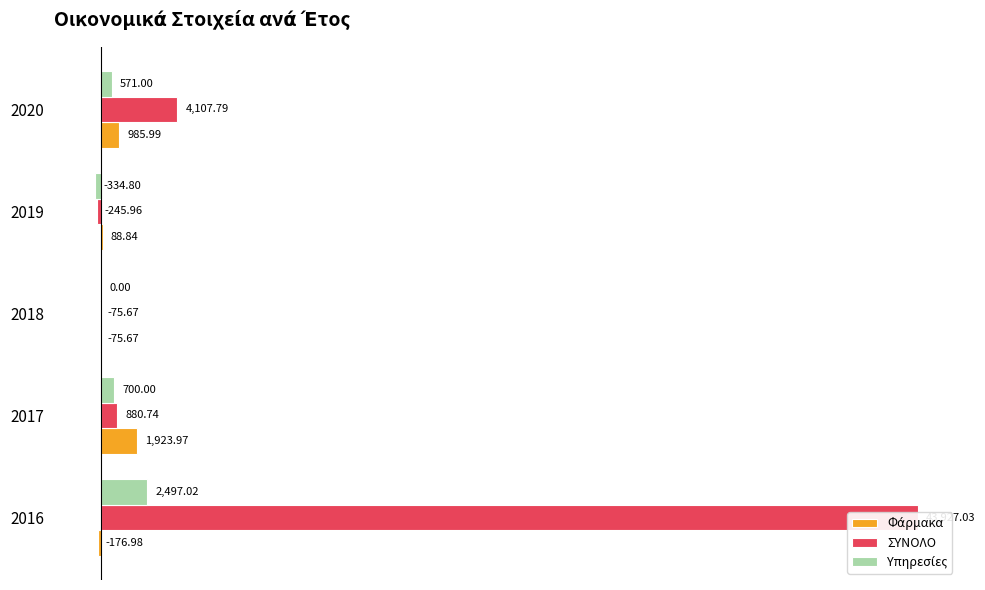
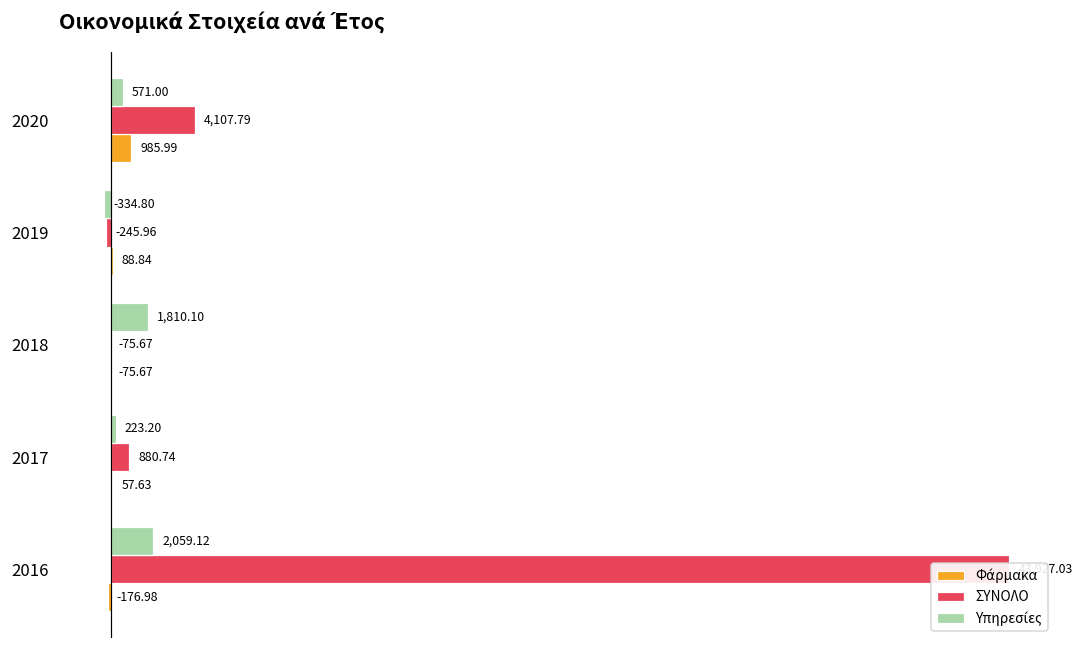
Υπηρεσίες, 2018: 0.00 -> 1,810.10
Υπηρεσίες, 2017: 700.00 -> 223.20
Φάρμακα, 2017: 1,923.97 -> 57.63
Υπηρεσίες, 2016: 2,497.02 -> 2,059.12
